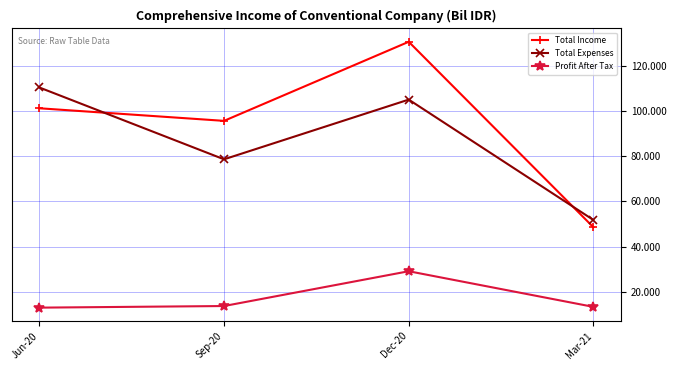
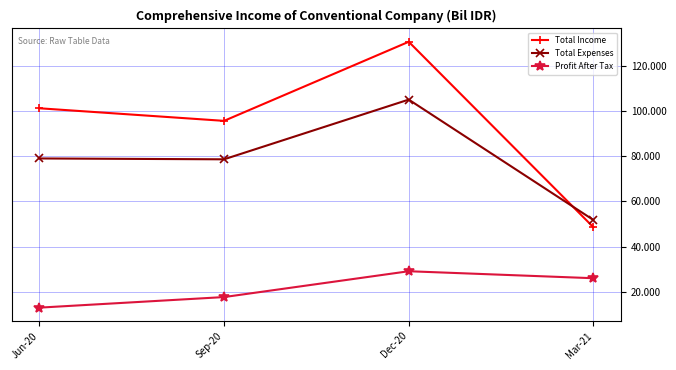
Total Expenses, Jun-20: 110 -> 79
Profit After Tax, Sep-20: 14 -> 18
Profit After Tax, Mar-21: 13 -> 26
